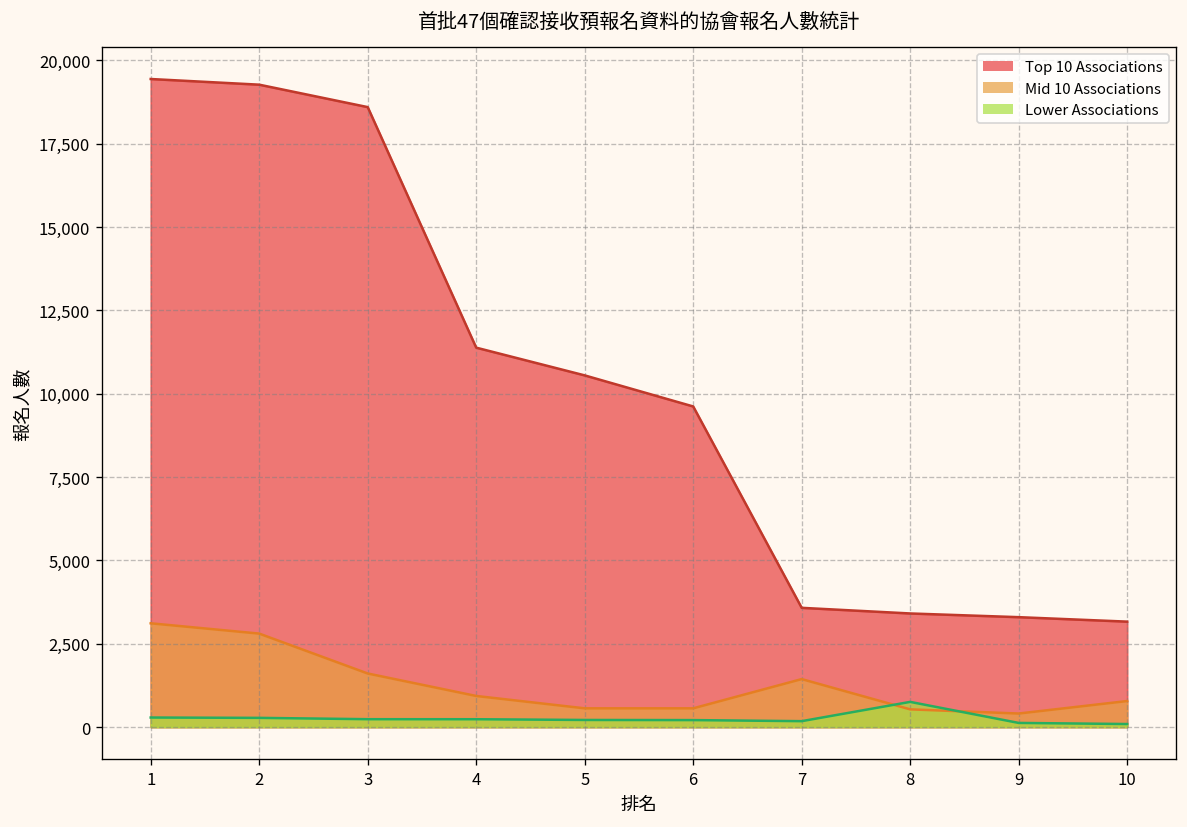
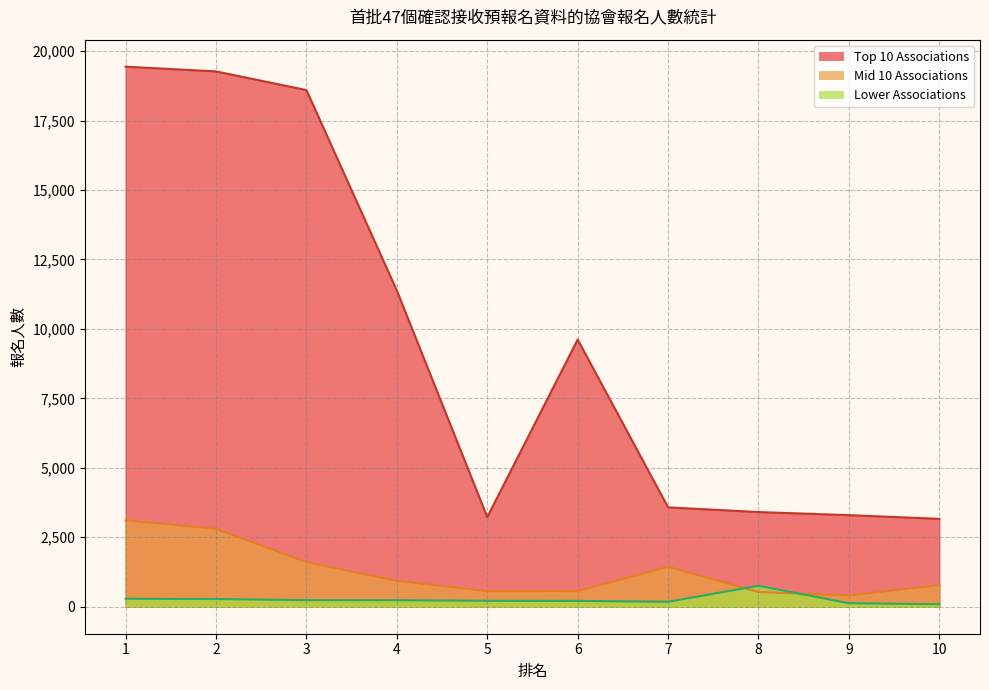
Top 10 Associations, 5: 10,600 -> 3,200
